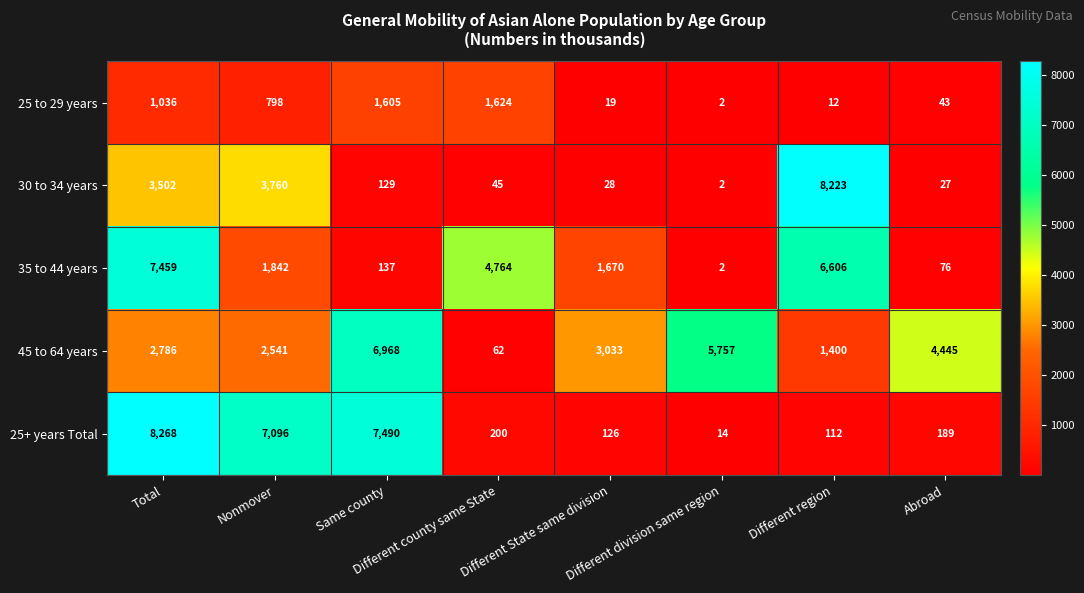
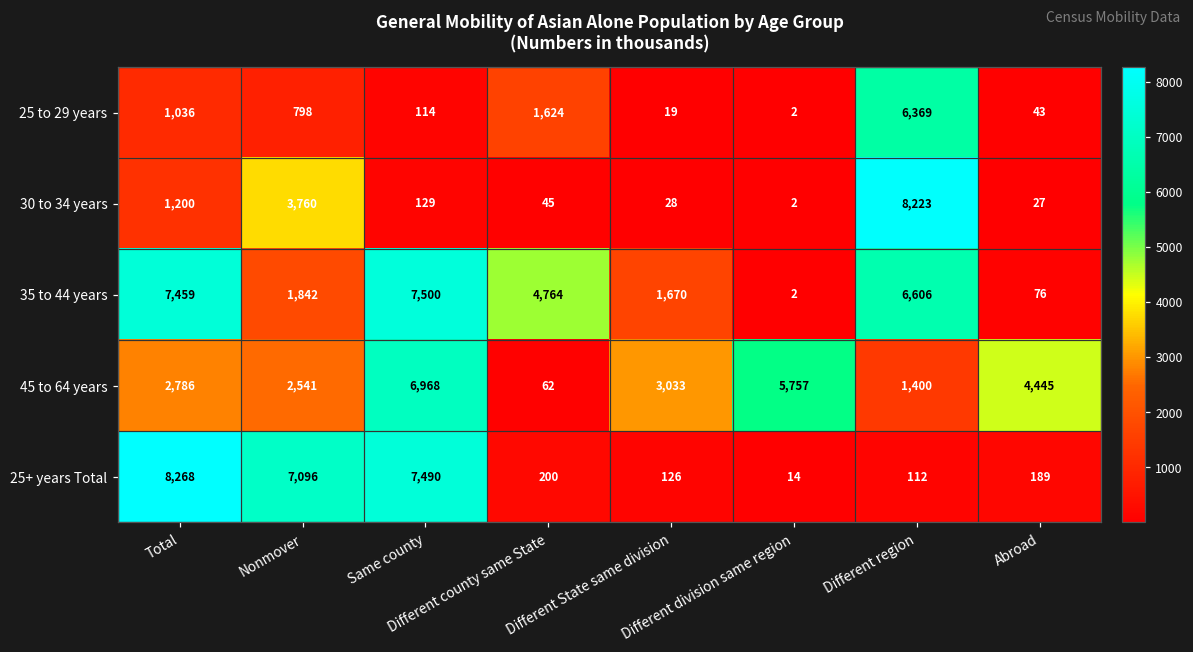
25 to 29 years, Same county: 1,605 -> 114
25 to 29 years, Different region: 12 -> 6,369
30 to 34 years, Total: 3,502 -> 1,200
35 to 44 years, Same county: 137 -> 7,500
